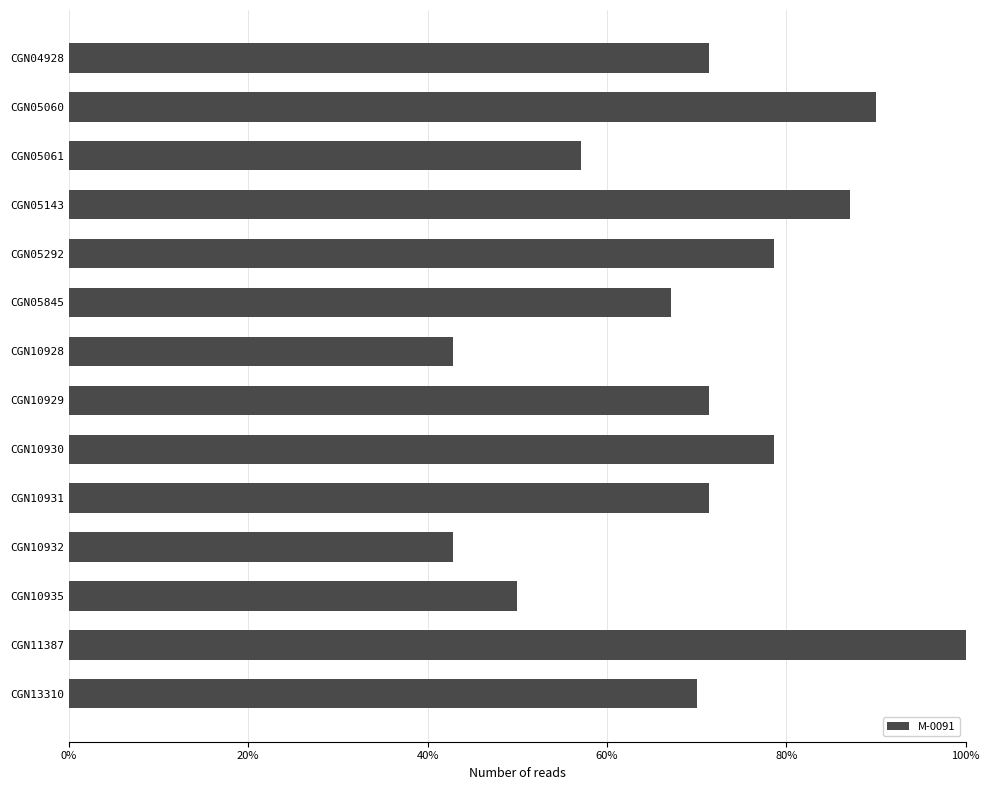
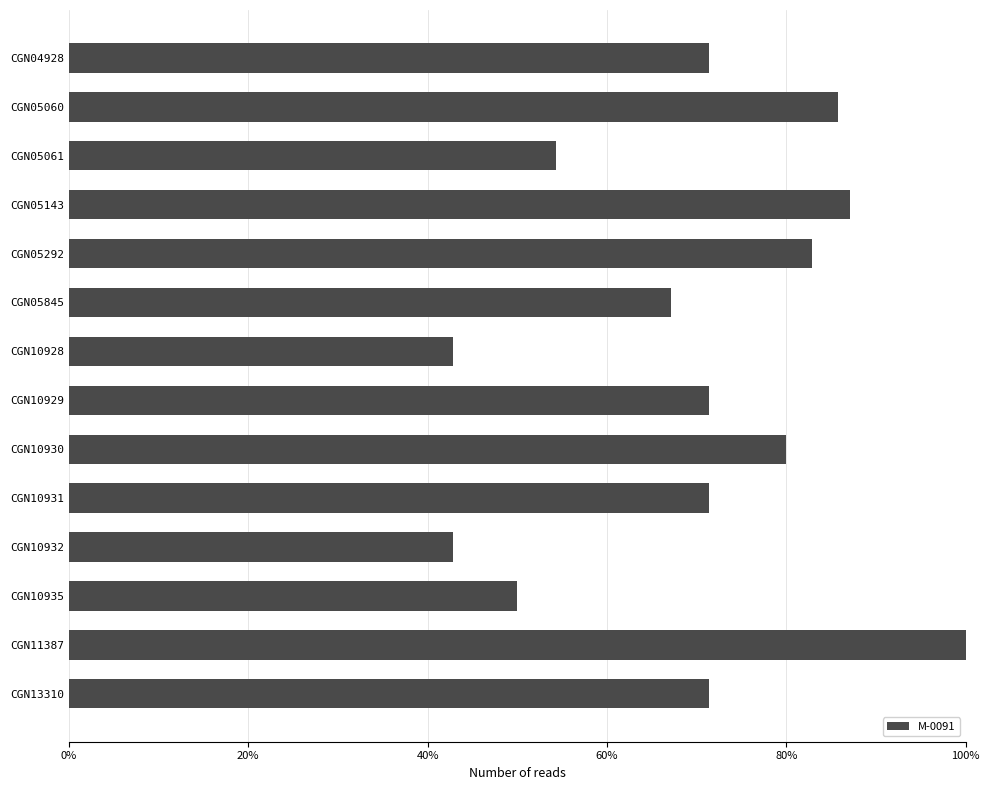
CGN05060: 90% -> 86%
CGN05061: 57% -> 54%
CGN05292: 79% -> 83%
CGN10930: 79% -> 80%
CGN13310: 70% -> 71%
